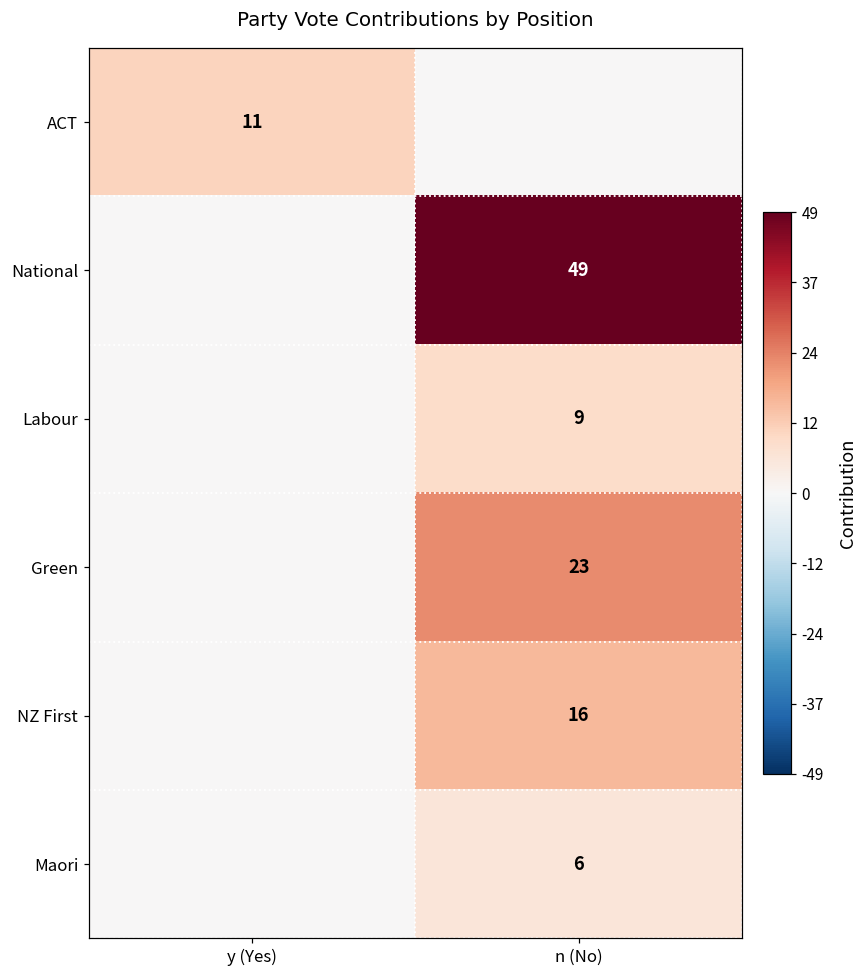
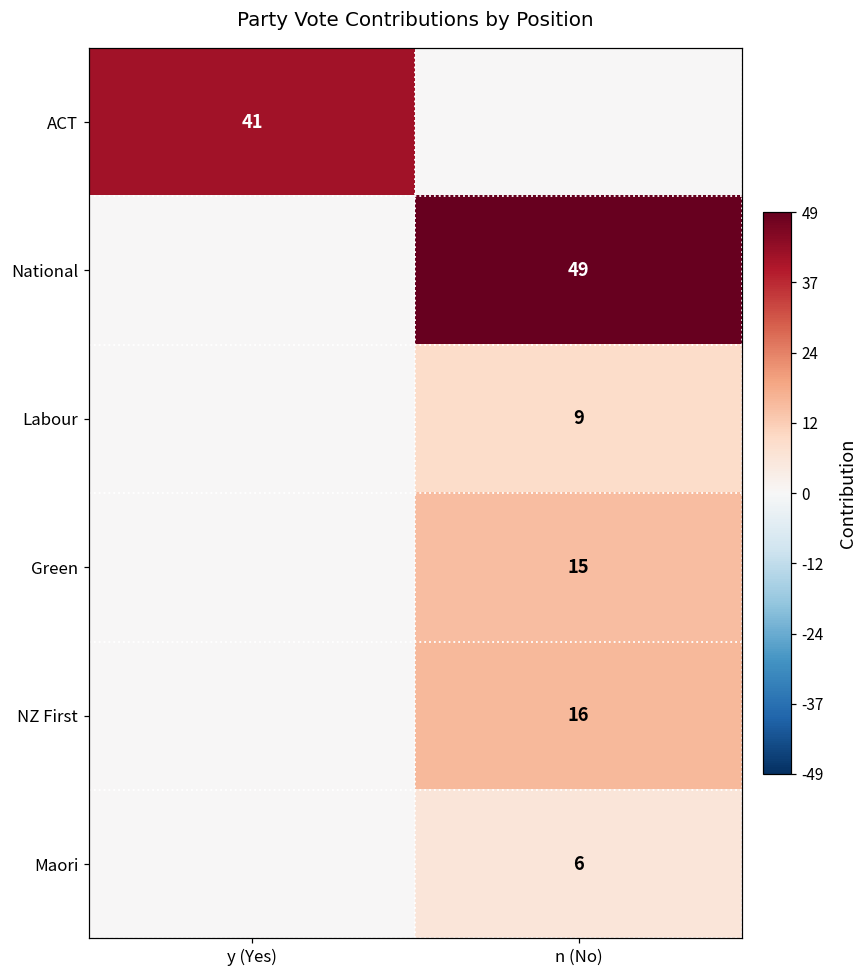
ACT, y (Yes): 11 -> 41
Green, n (No): 23 -> 15
